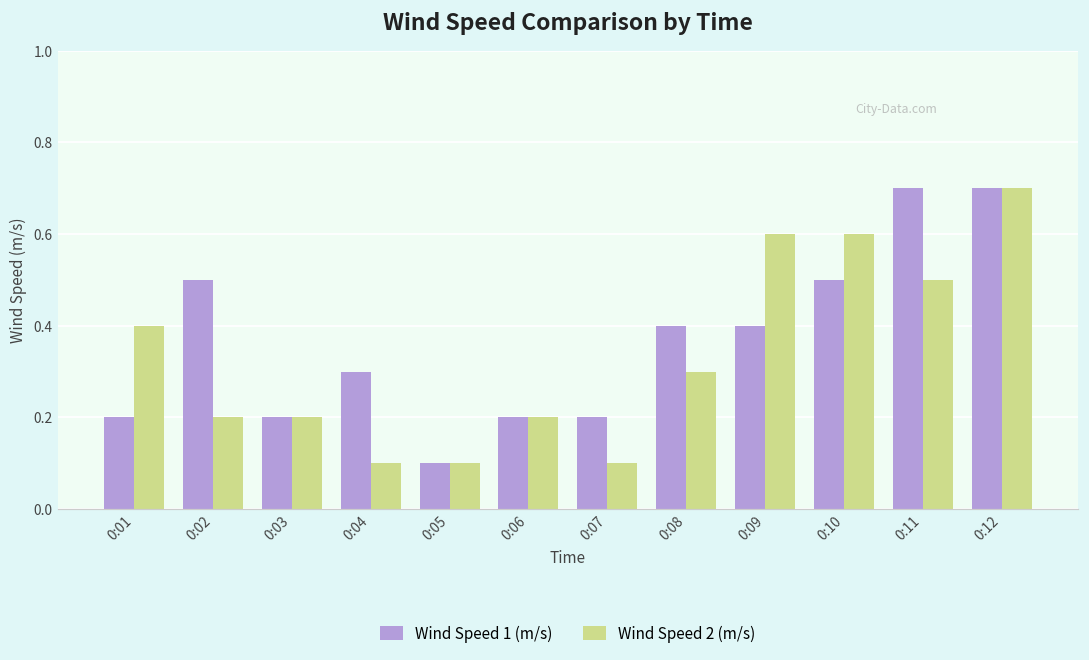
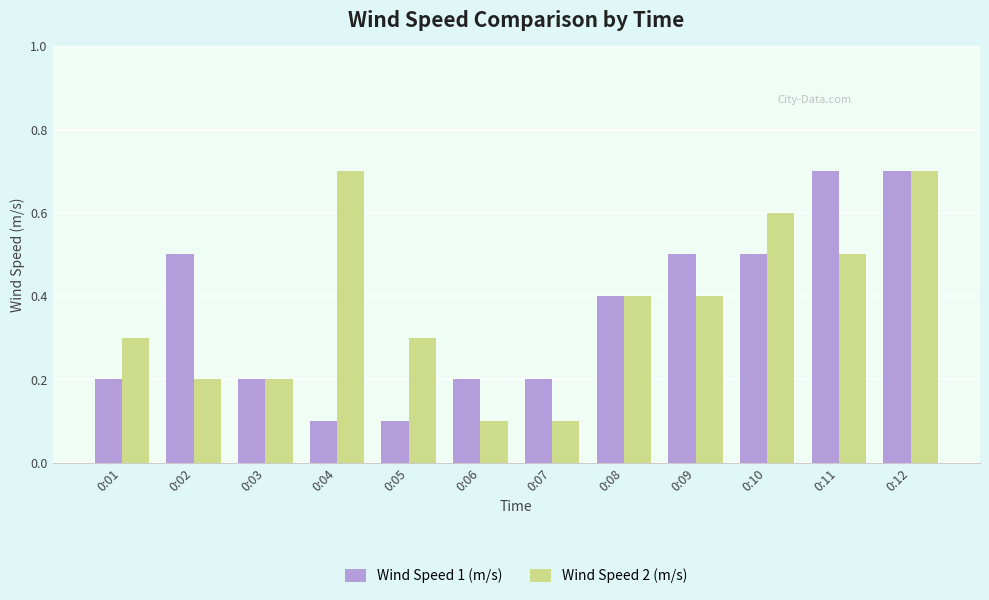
Wind Speed 2 (m/s), 0:01: 0.4 -> 0.3
Wind Speed 1 (m/s), 0:04: 0.3 -> 0.1
Wind Speed 2 (m/s), 0:04: 0.1 -> 0.7
Wind Speed 2 (m/s), 0:05: 0.1 -> 0.3
Wind Speed 2 (m/s), 0:06: 0.2 -> 0.1
Wind Speed 2 (m/s), 0:08: 0.3 -> 0.4
Wind Speed 1 (m/s), 0:09: 0.4 -> 0.5
Wind Speed 2 (m/s), 0:09: 0.6 -> 0.4
